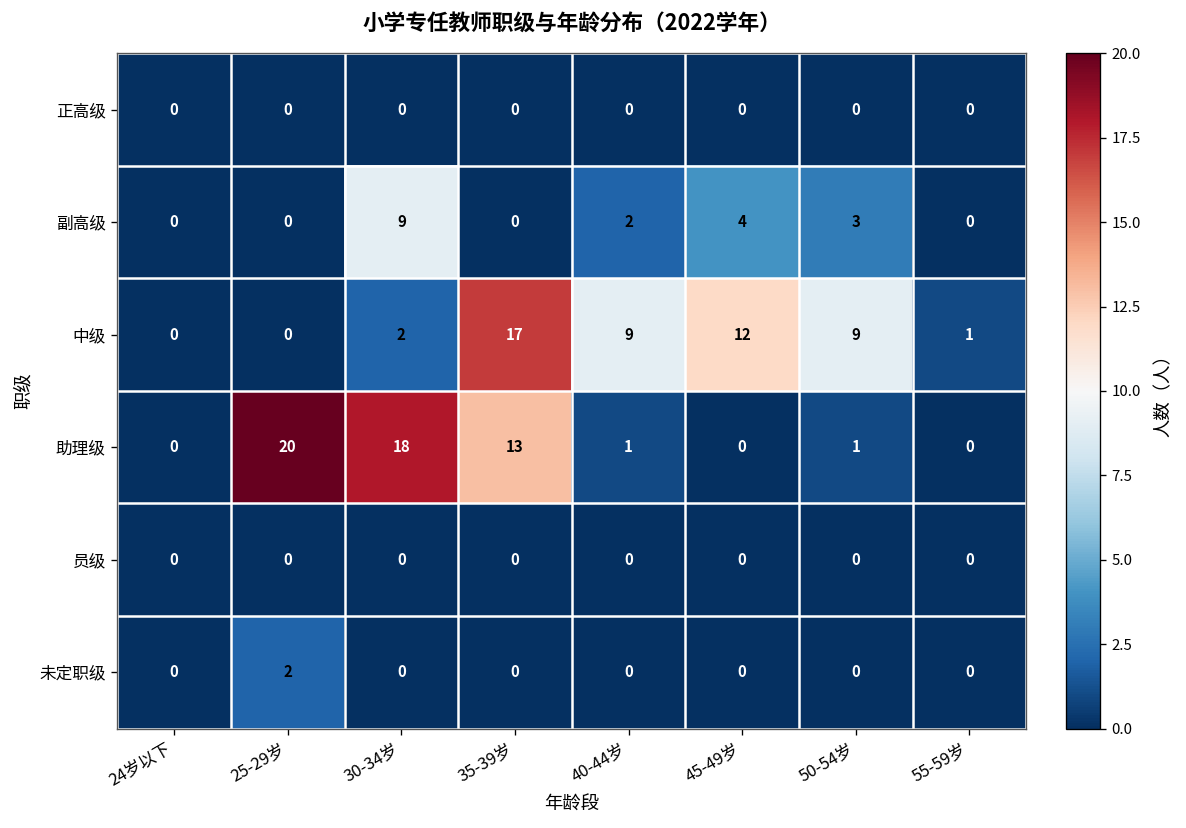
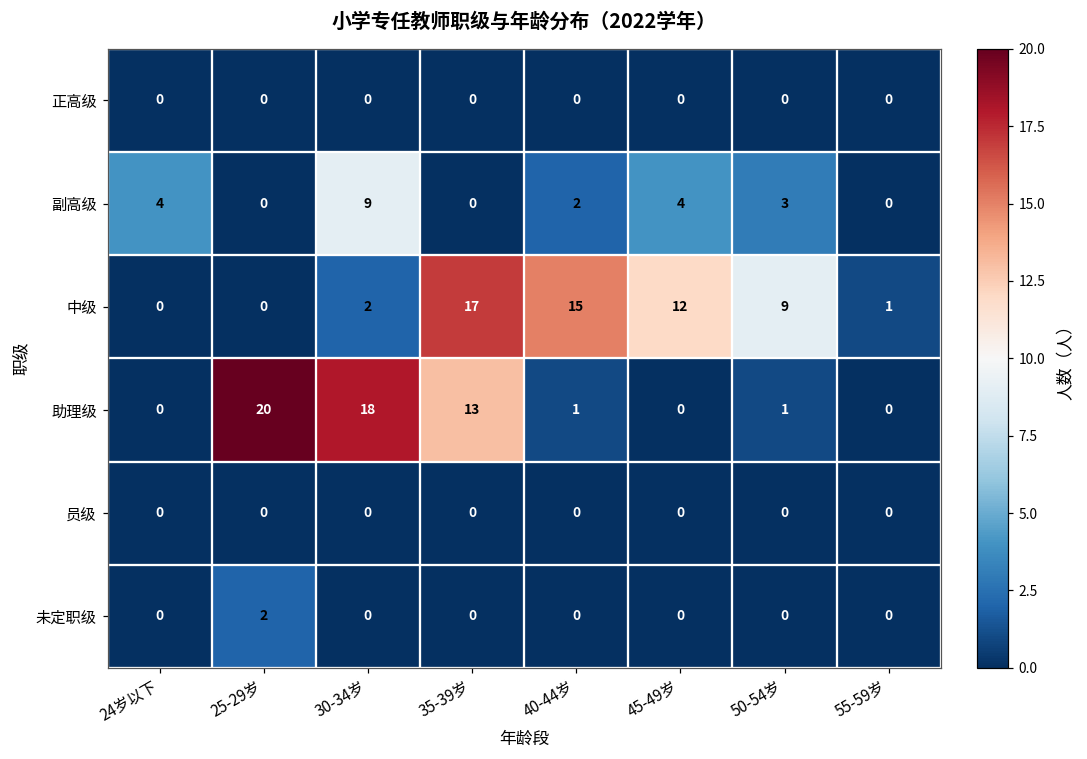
副高级, 24岁以下: 0 -> 4
中级, 40-44岁: 9 -> 15
